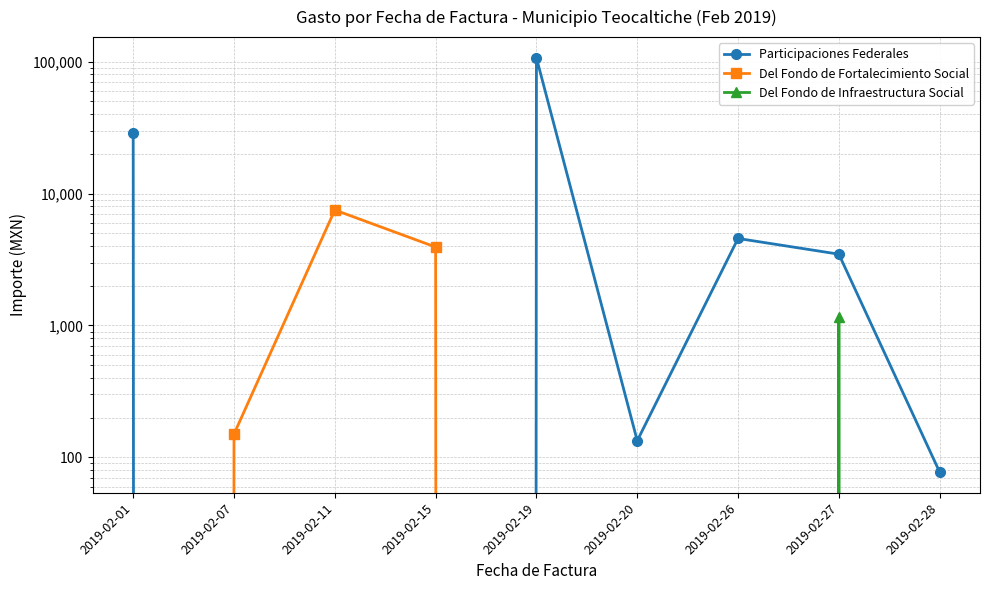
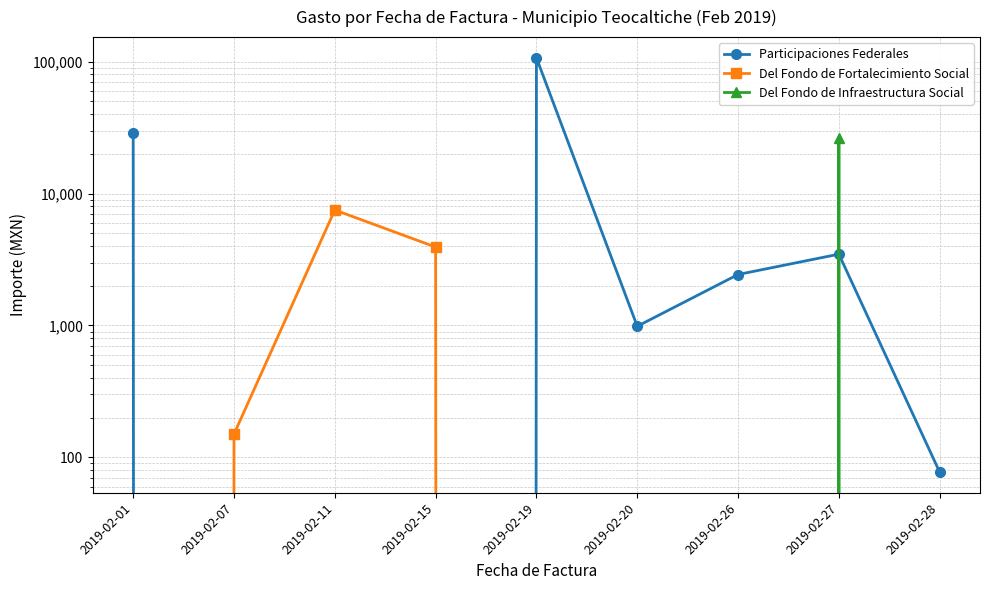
Participaciones Federales, 2019-02-20: 130 -> 1,000
Participaciones Federales, 2019-02-26: 4,600 -> 2,400
Del Fondo de Infraestructura Social, 2019-02-27: 1,200 -> 26,000
